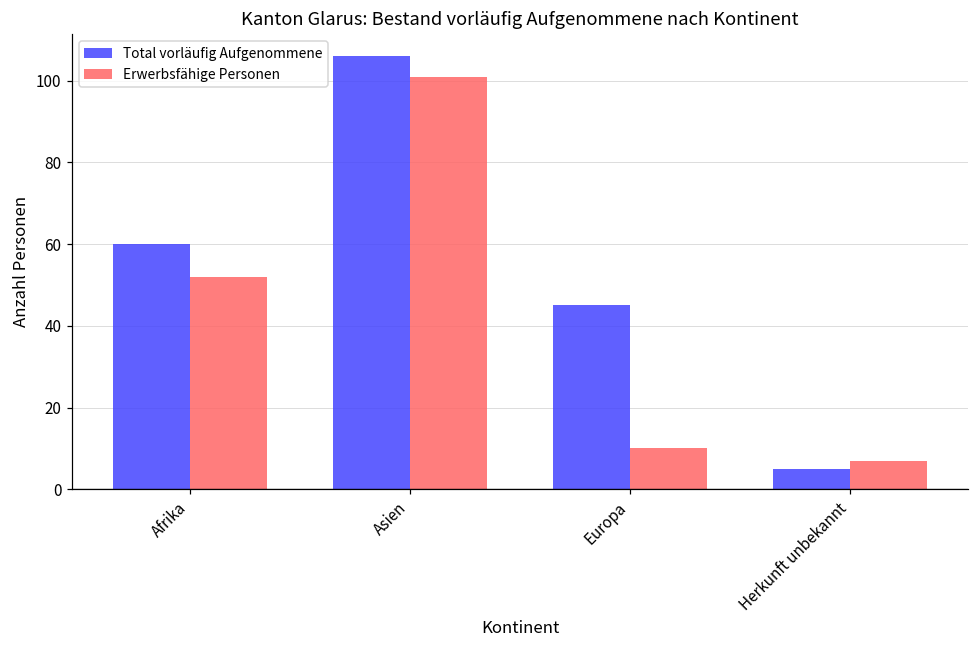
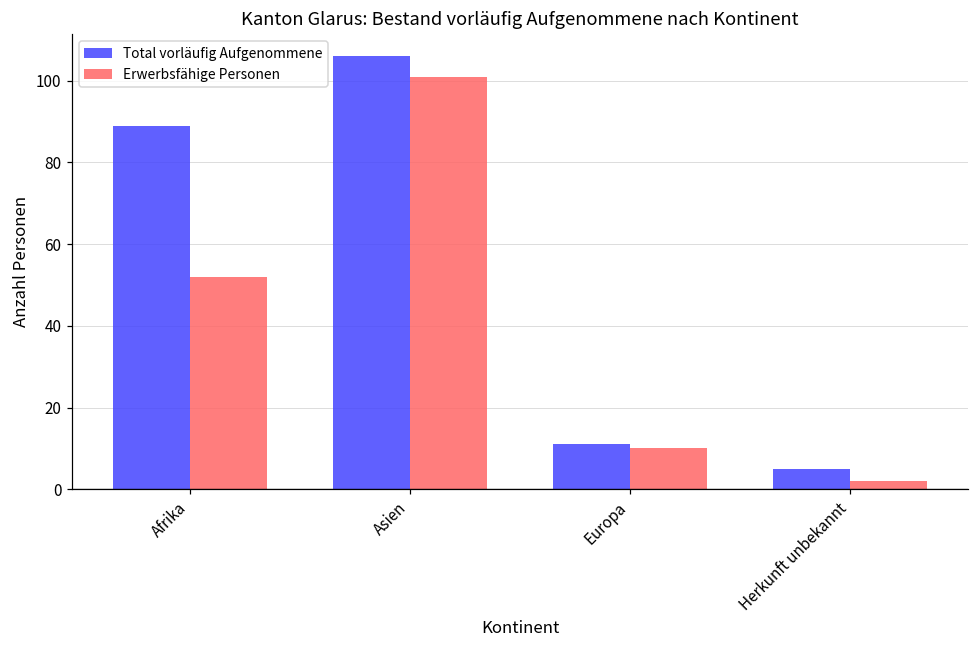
Total vorläufig Aufgenommene, Afrika: 60 -> 89
Total vorläufig Aufgenommene, Europa: 45 -> 11
Erwerbsfähige Personen, Herkunft unbekannt: 7 -> 2
